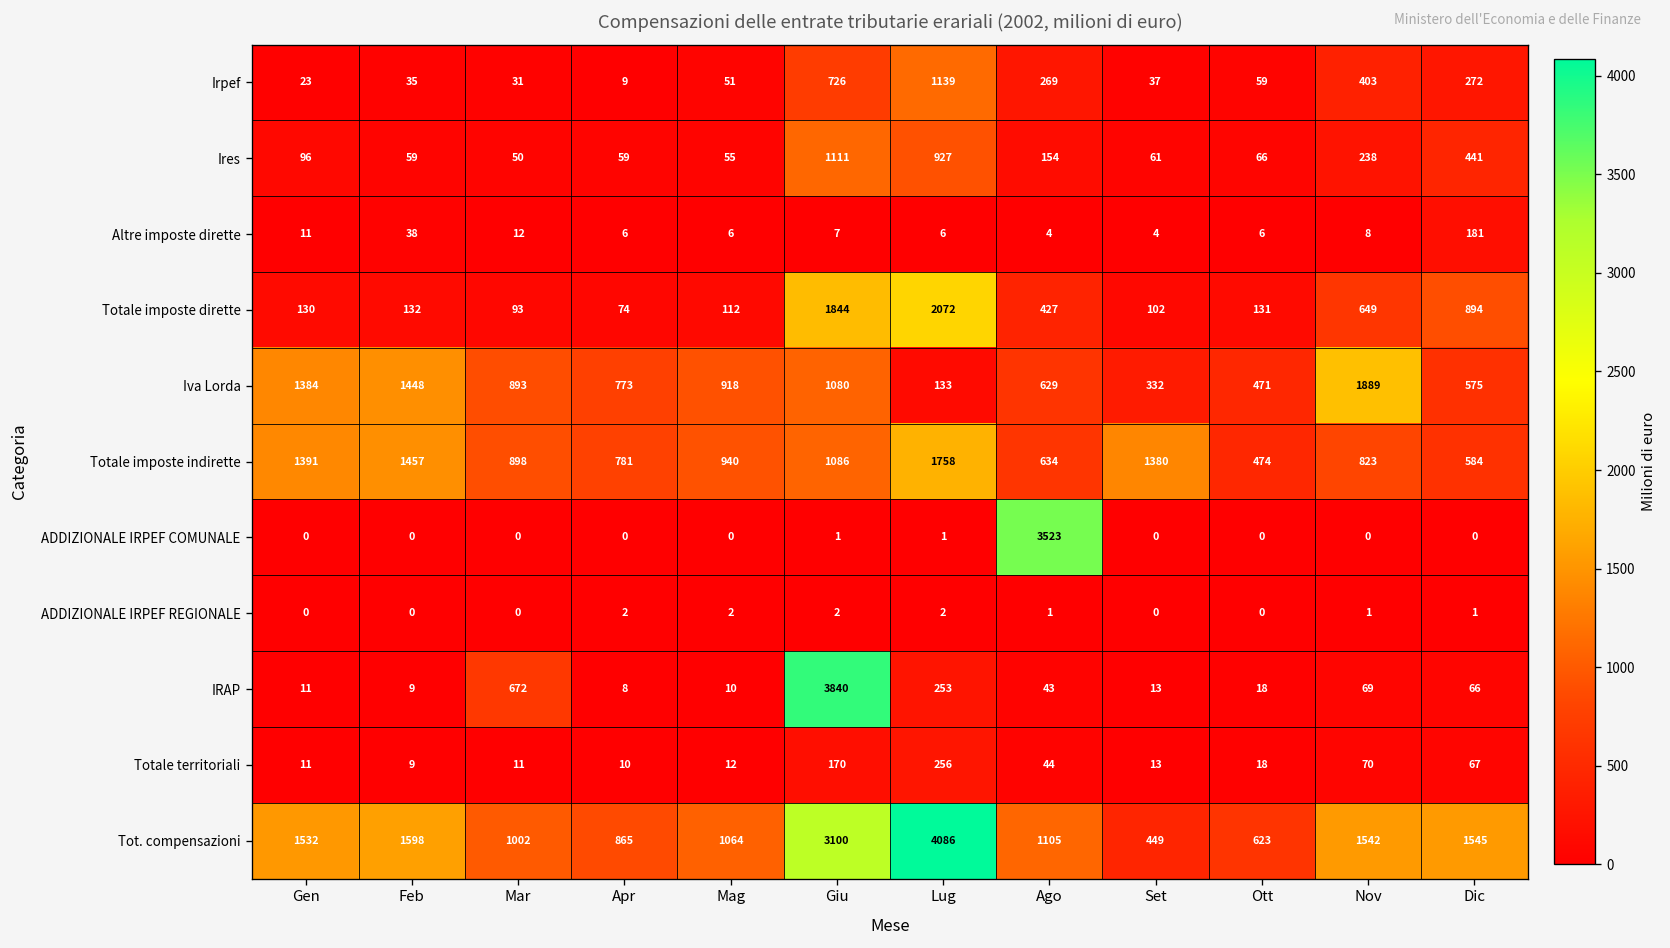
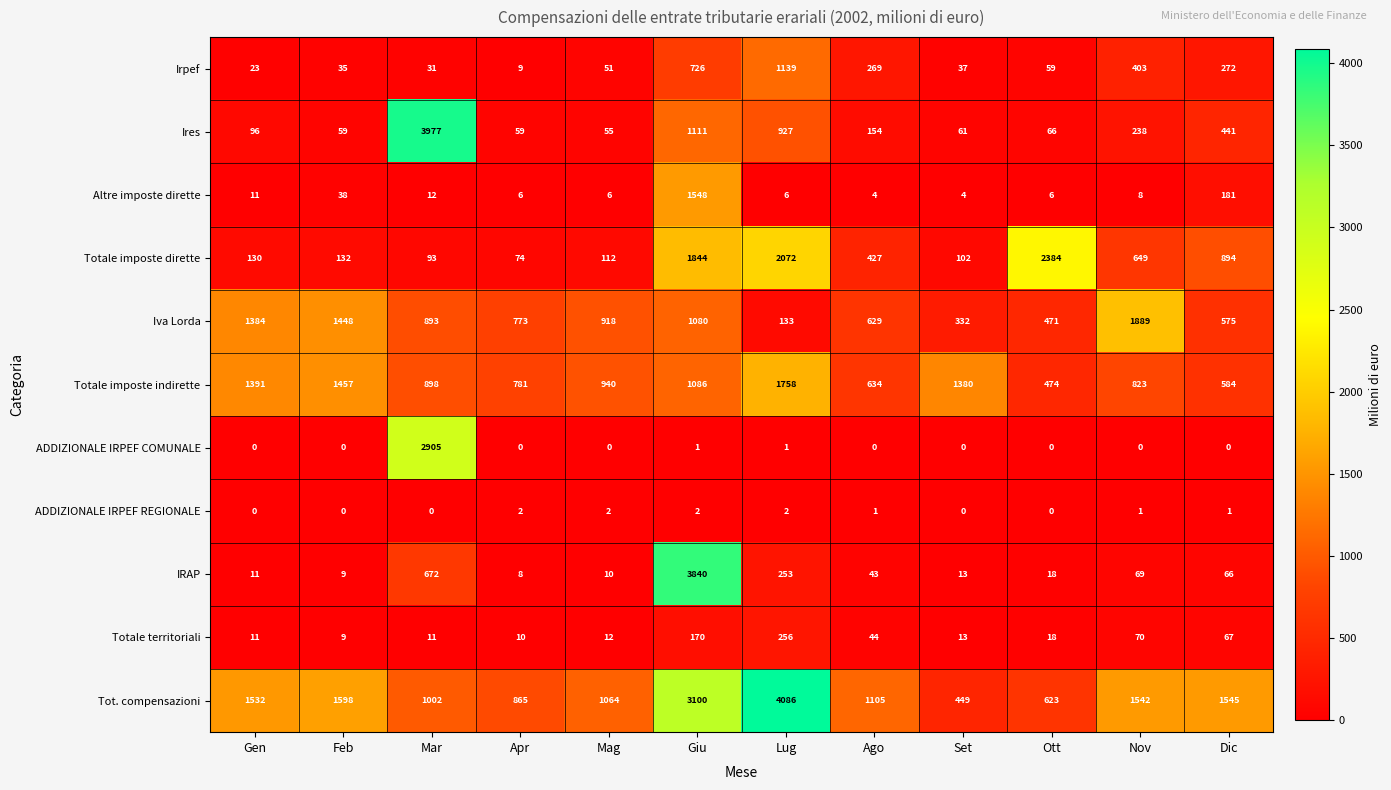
Ires, Mar: 50 -> 3977
Altre imposte dirette, Giu: 7 -> 1548
Totale imposte dirette, Ott: 131 -> 2384
ADDIZIONALE IRPEF COMUNALE, Mar: 0 -> 2905
ADDIZIONALE IRPEF COMUNALE, Ago: 3523 -> 0
